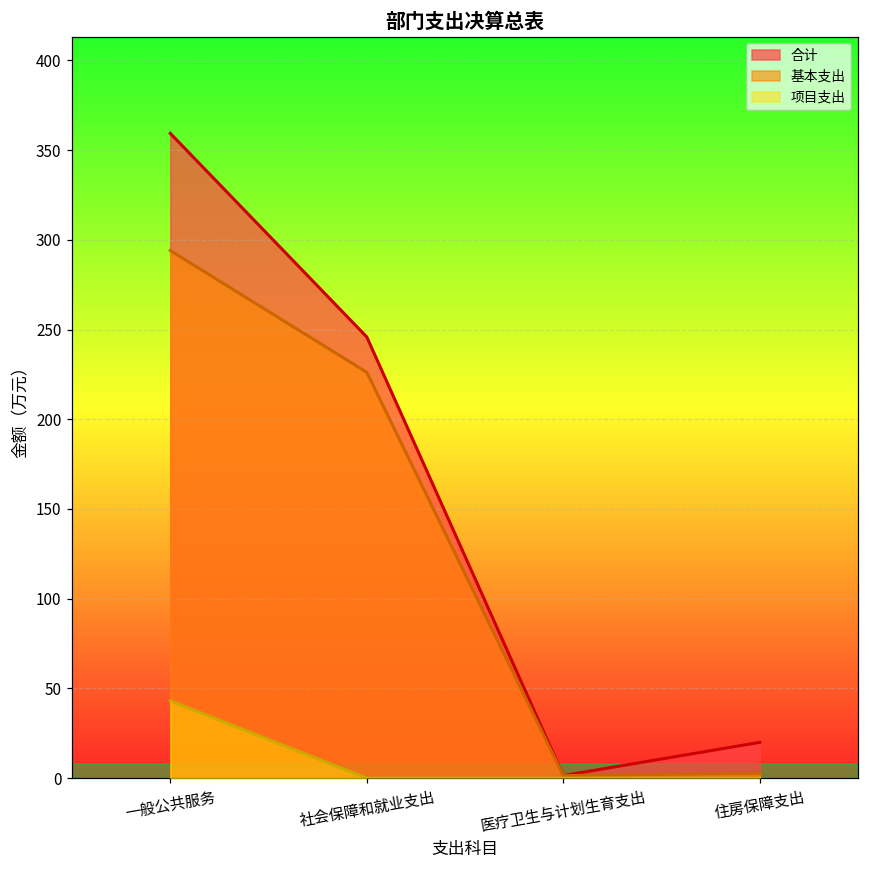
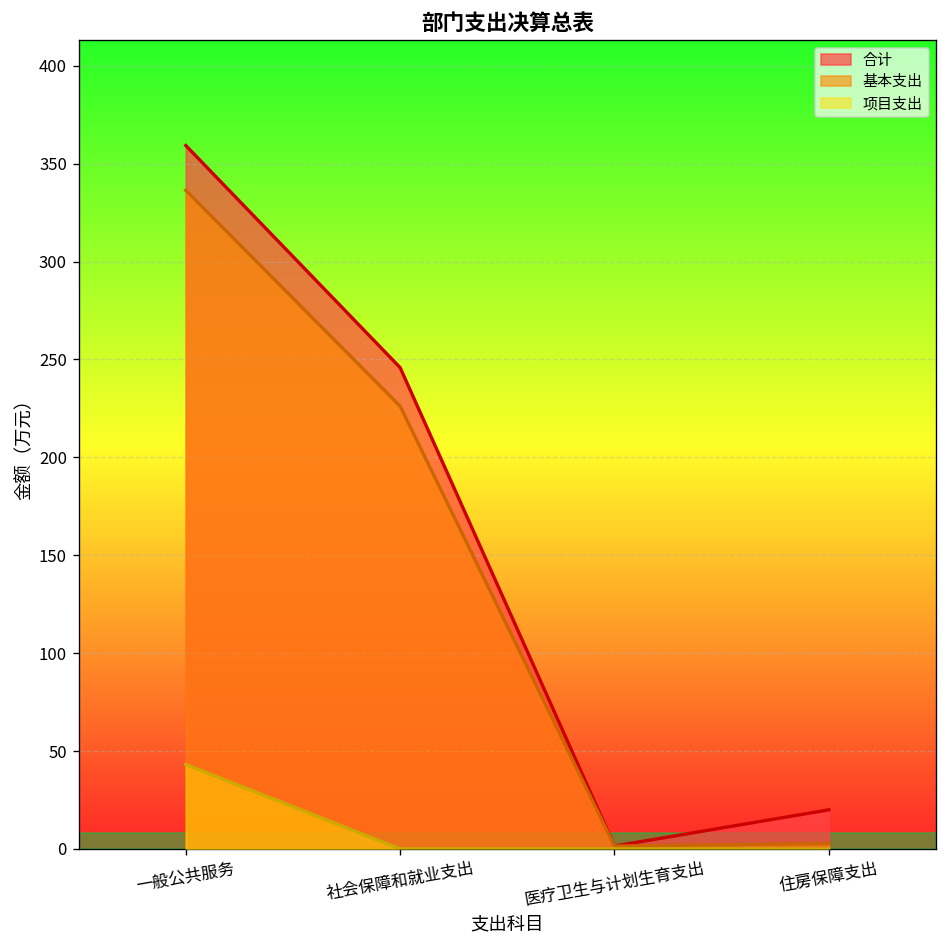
基本支出, 一般公共服务: 294 -> 336
